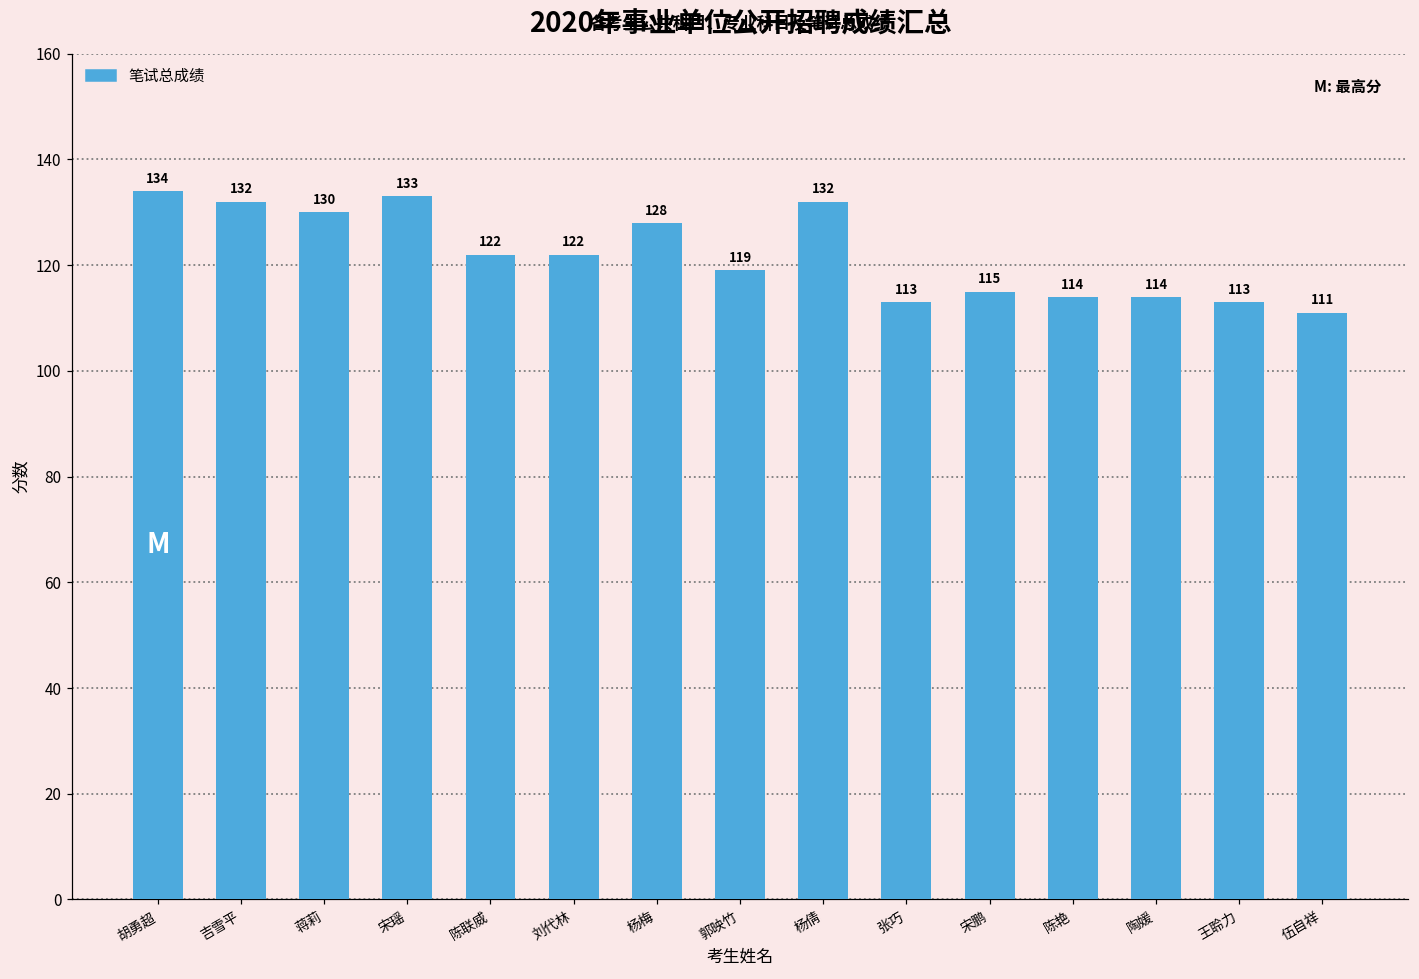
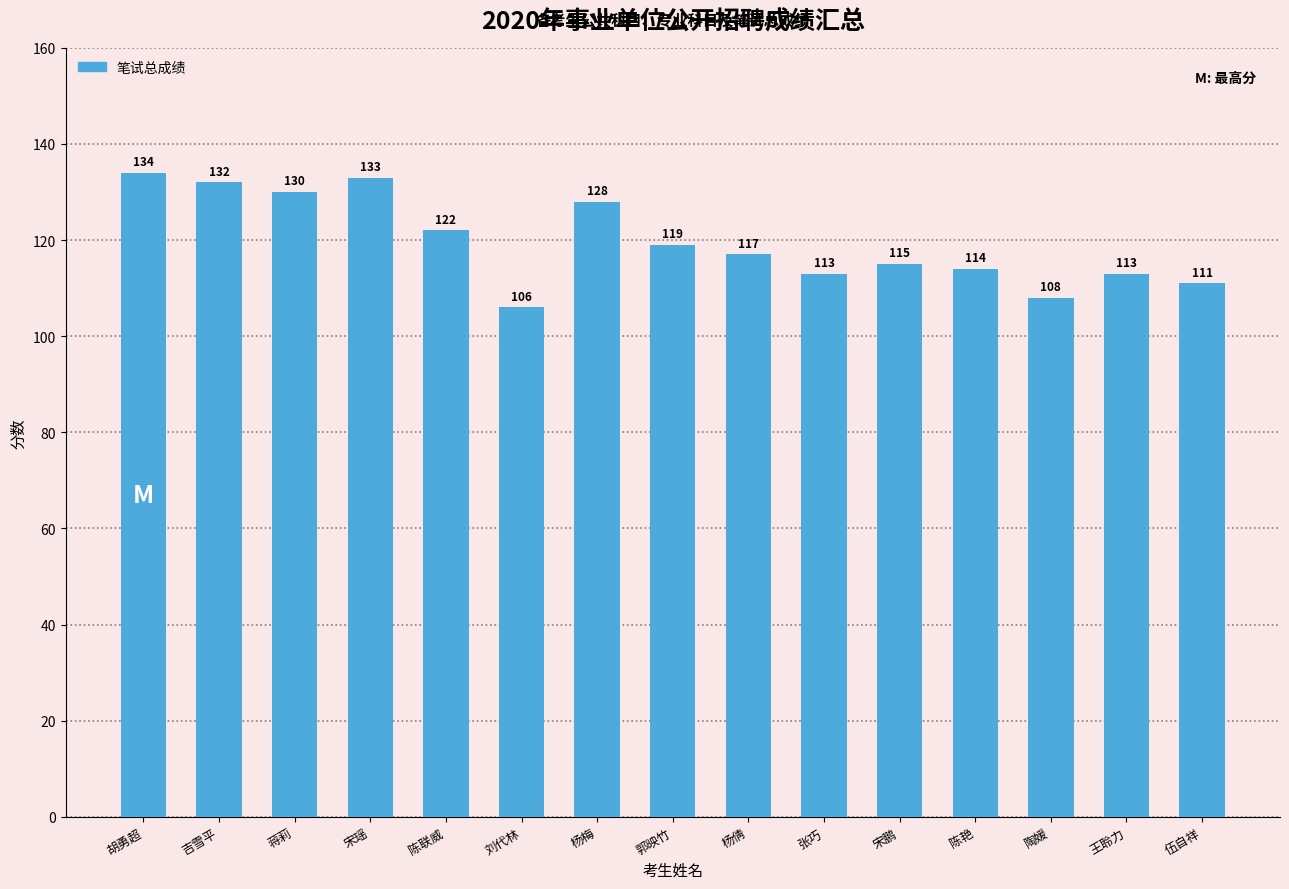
刘代林: 122 -> 106
杨倩: 132 -> 117
陶媛: 114 -> 108
